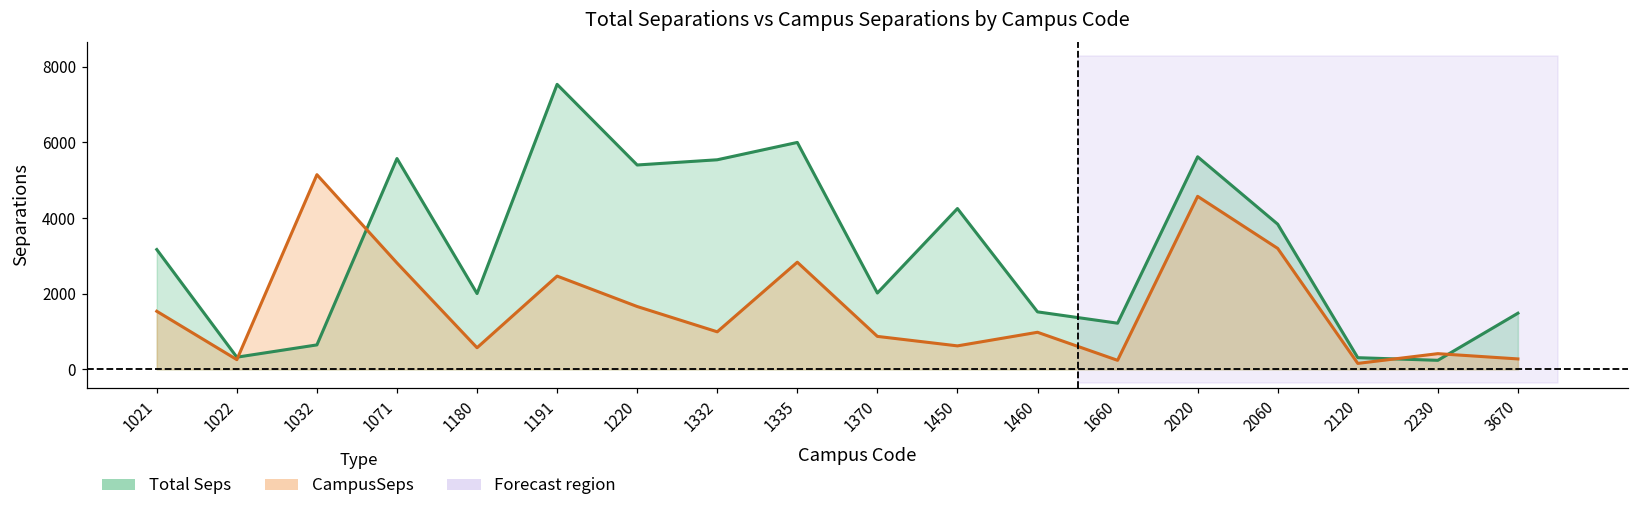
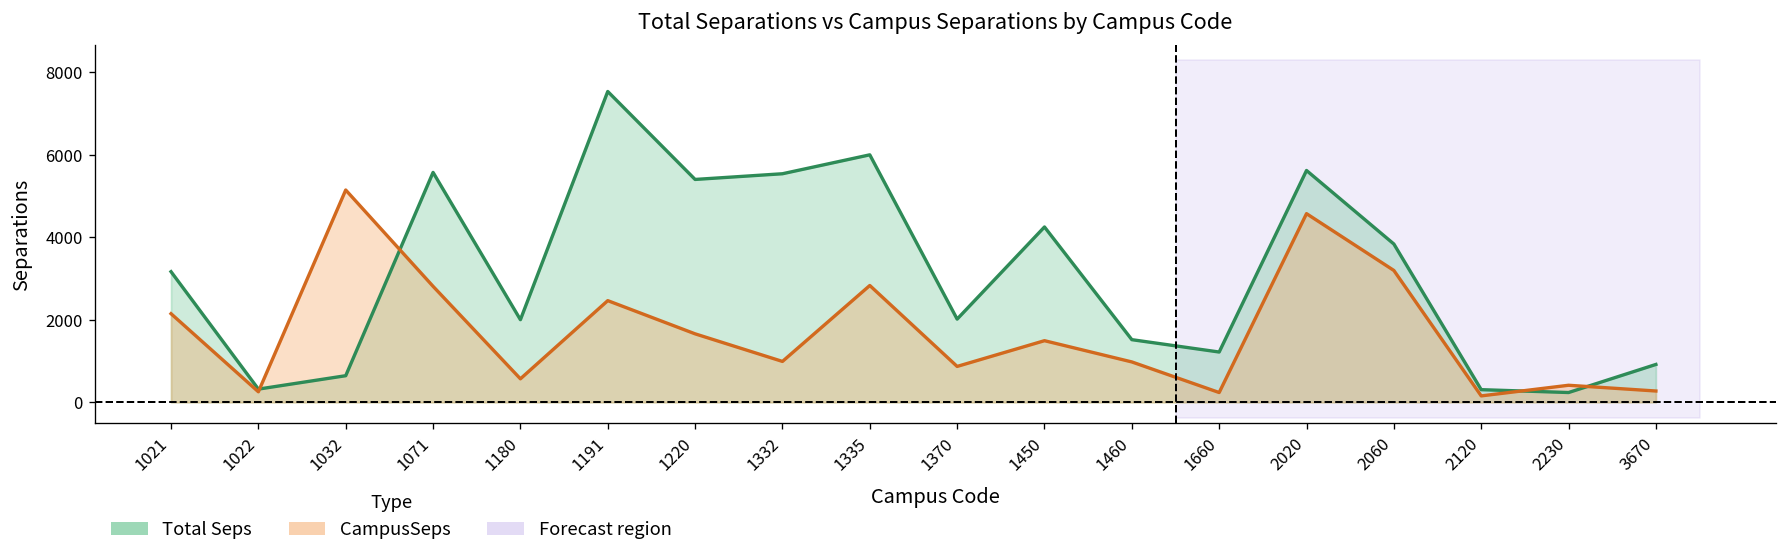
CampusSeps, 1021: 1500 -> 2100
CampusSeps, 1450: 600 -> 1500
Total Seps, 3670: 1500 -> 900
